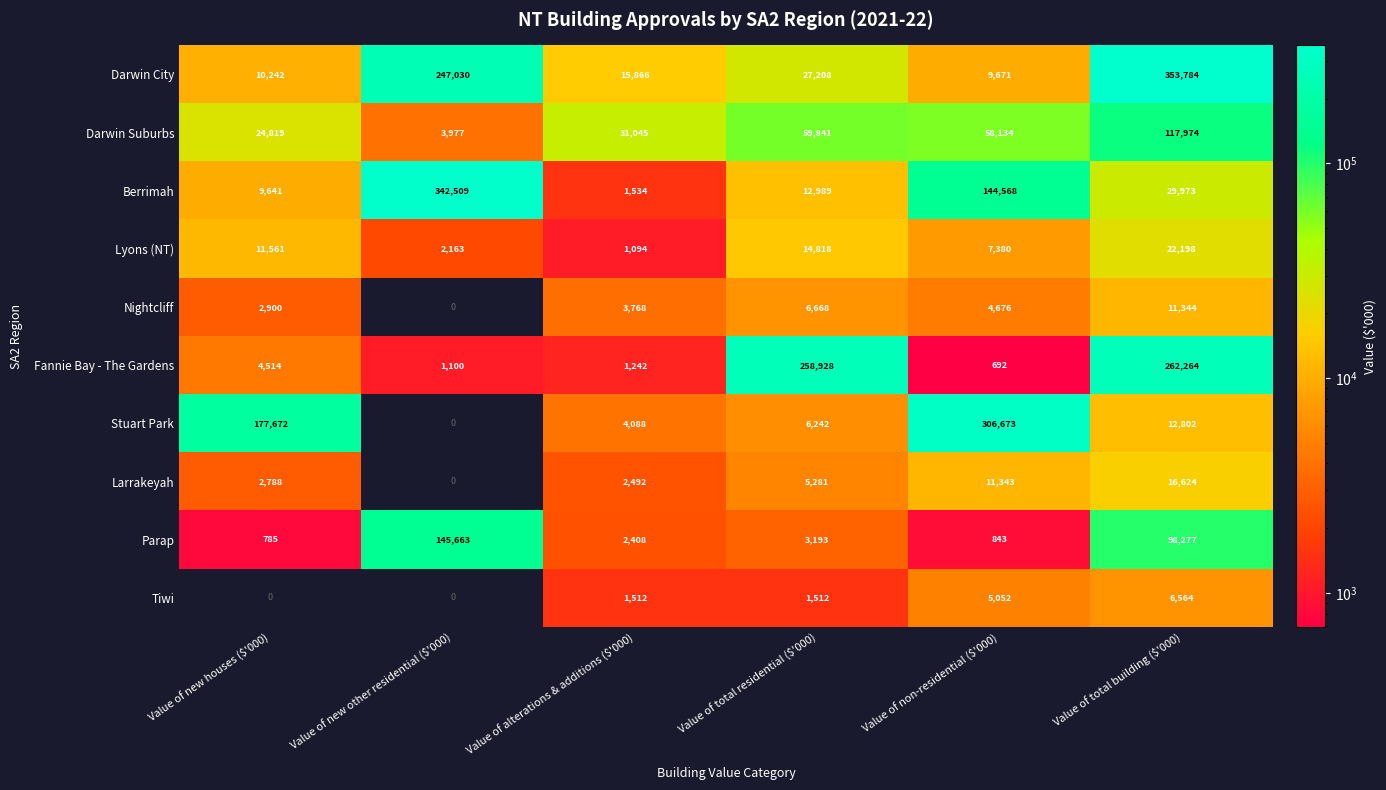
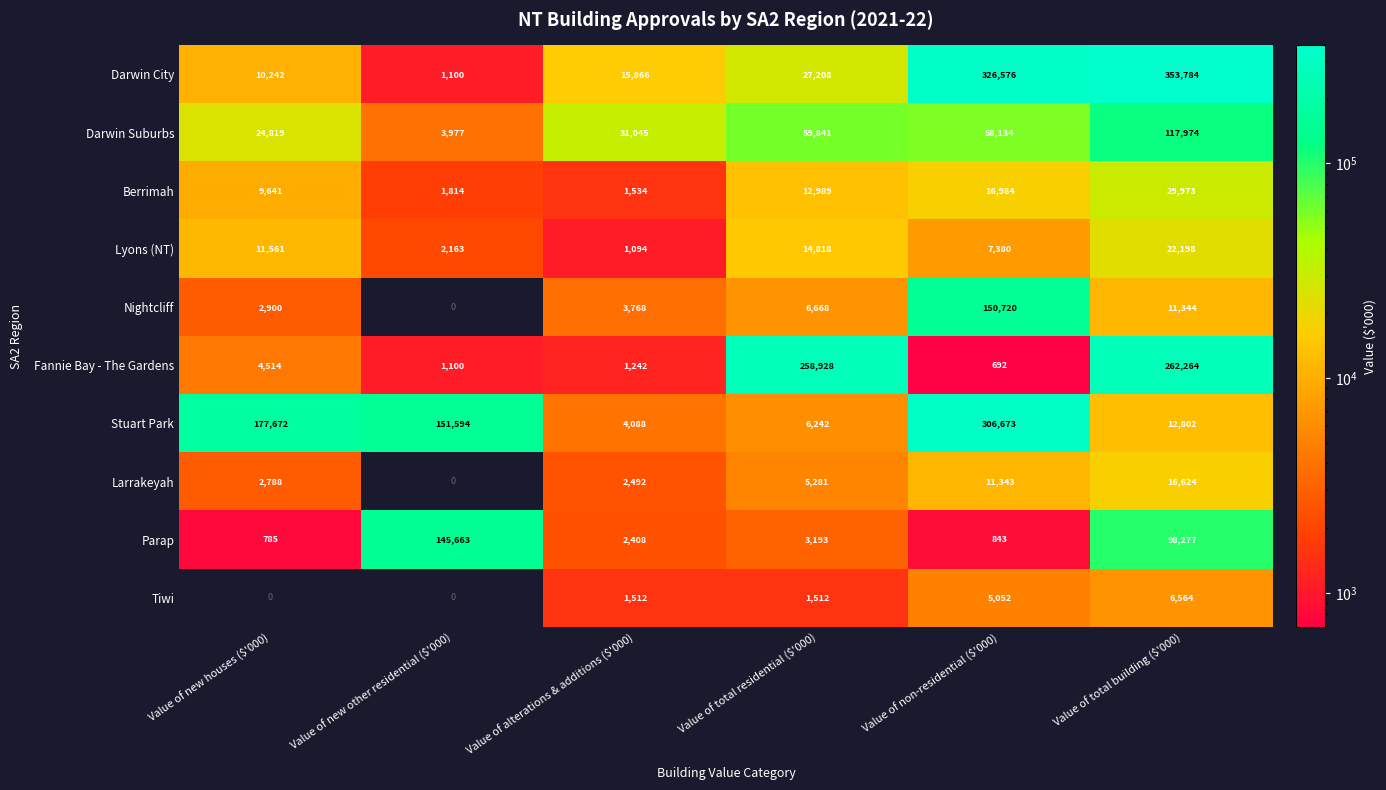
Darwin City, Value of new other residential ($'000): 247,030 -> 1,100
Darwin City, Value of non-residential ($'000): 9,671 -> 326,576
Berrimah, Value of new other residential ($'000): 342,509 -> 1,814
Berrimah, Value of non-residential ($'000): 144,568 -> 16,984
Nightcliff, Value of non-residential ($'000): 4,676 -> 150,720
Stuart Park, Value of new other residential ($'000): 0 -> 151,594
